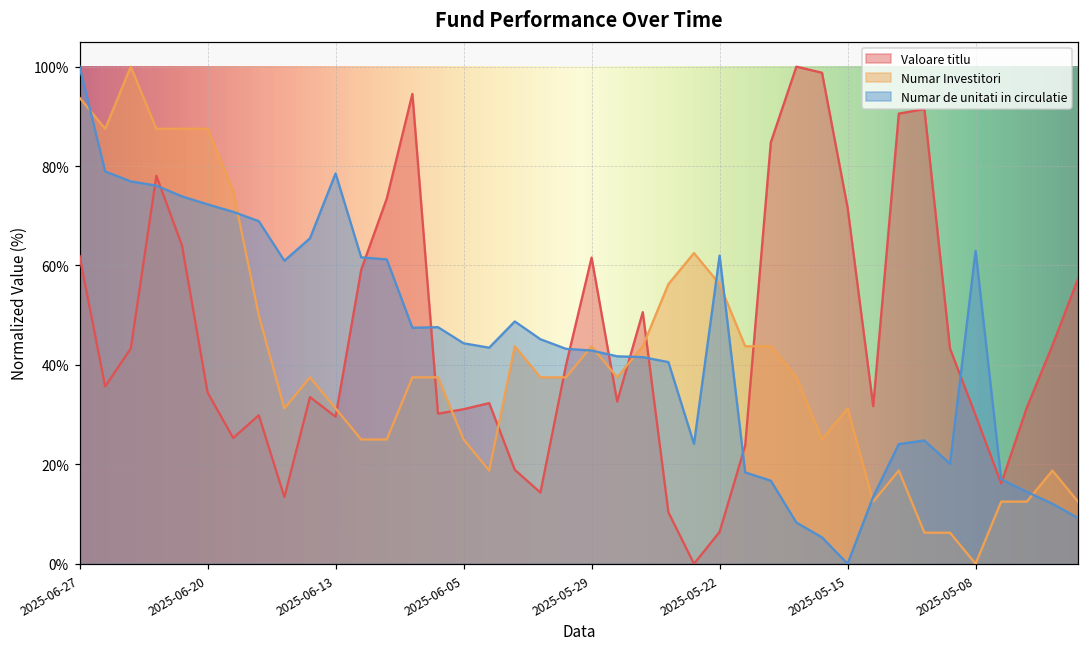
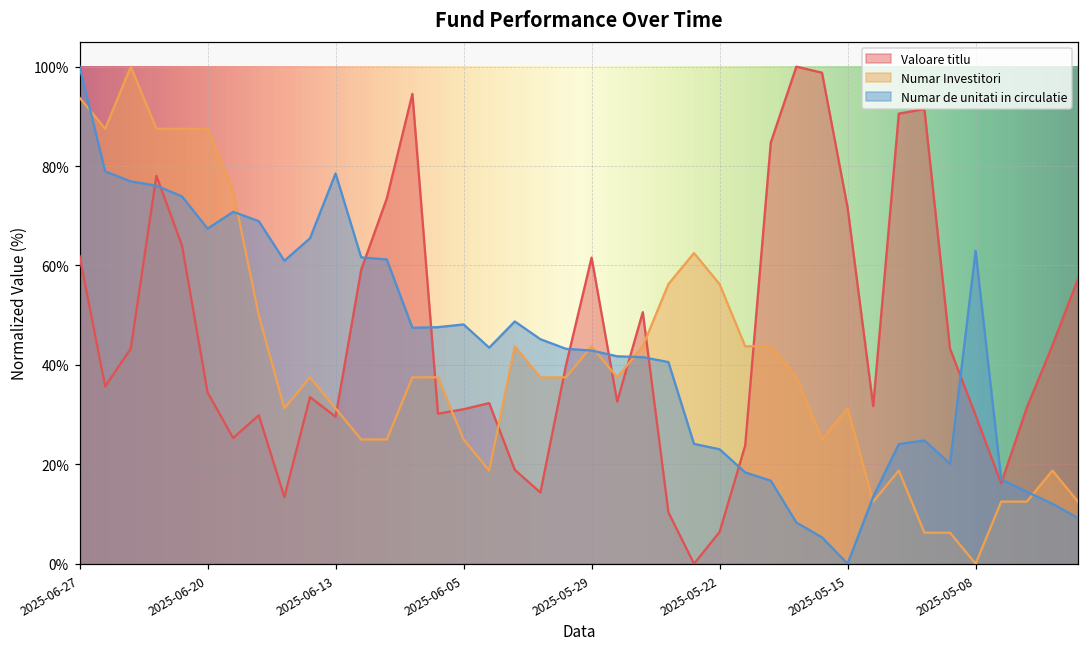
Numar de unitati in circulatie, 2025-06-20: 72% -> 67%
Numar de unitati in circulatie, 2025-06-05: 44% -> 48%
Numar de unitati in circulatie, 2025-05-22: 62% -> 23%
